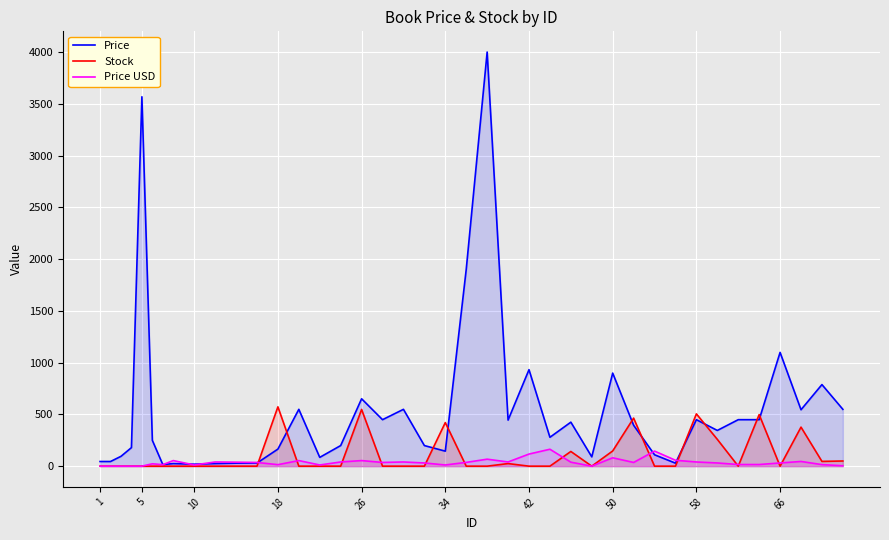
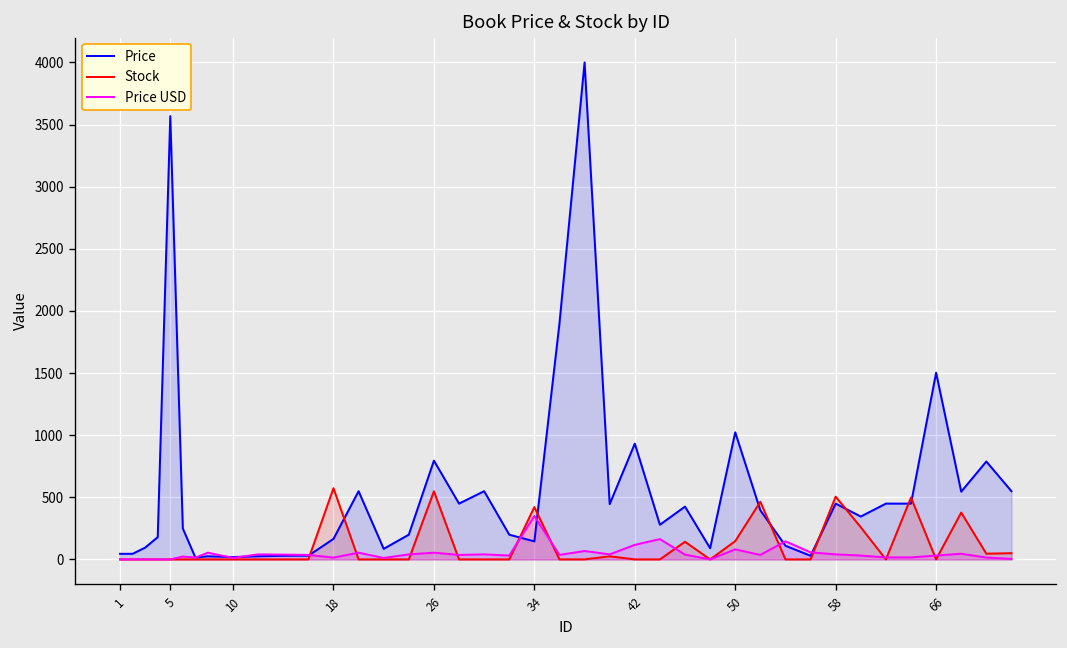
Price, 26: 650 -> 800
Price USD, 34: 10 -> 350
Price, 50: 900 -> 1020
Price, 66: 1100 -> 1500
